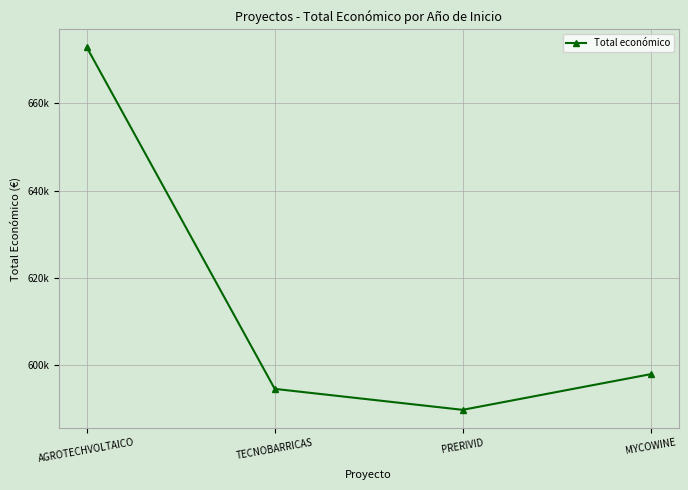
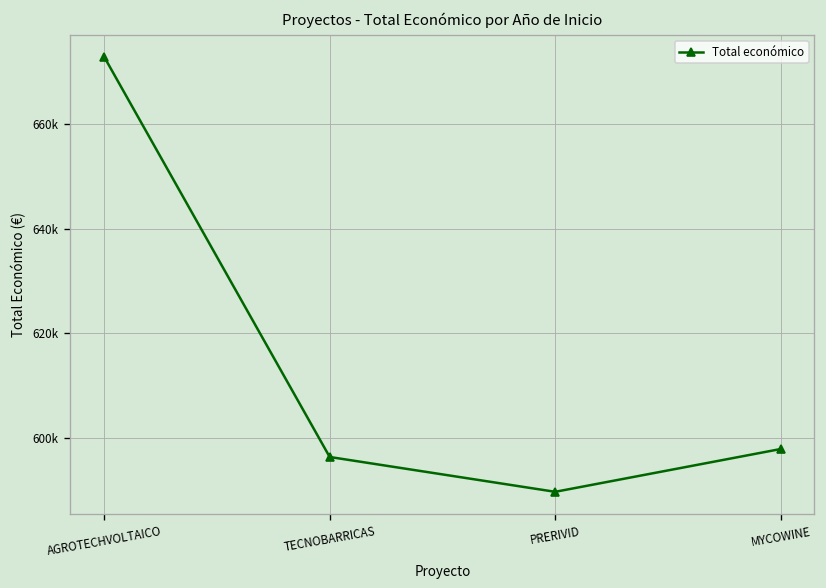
TECNOBARRICAS: 595000 -> 596000
